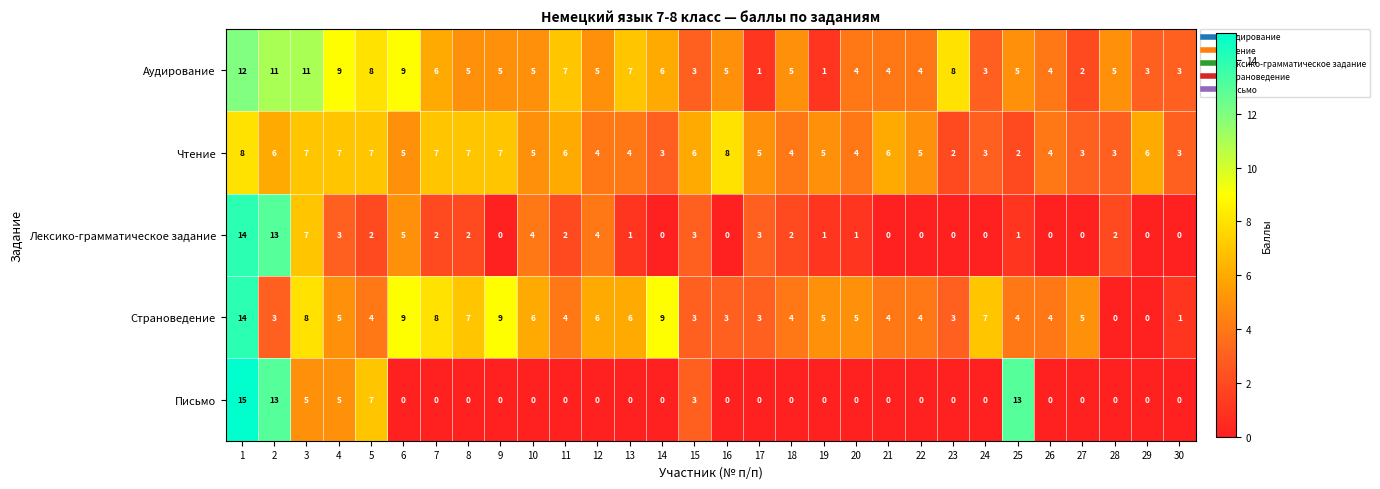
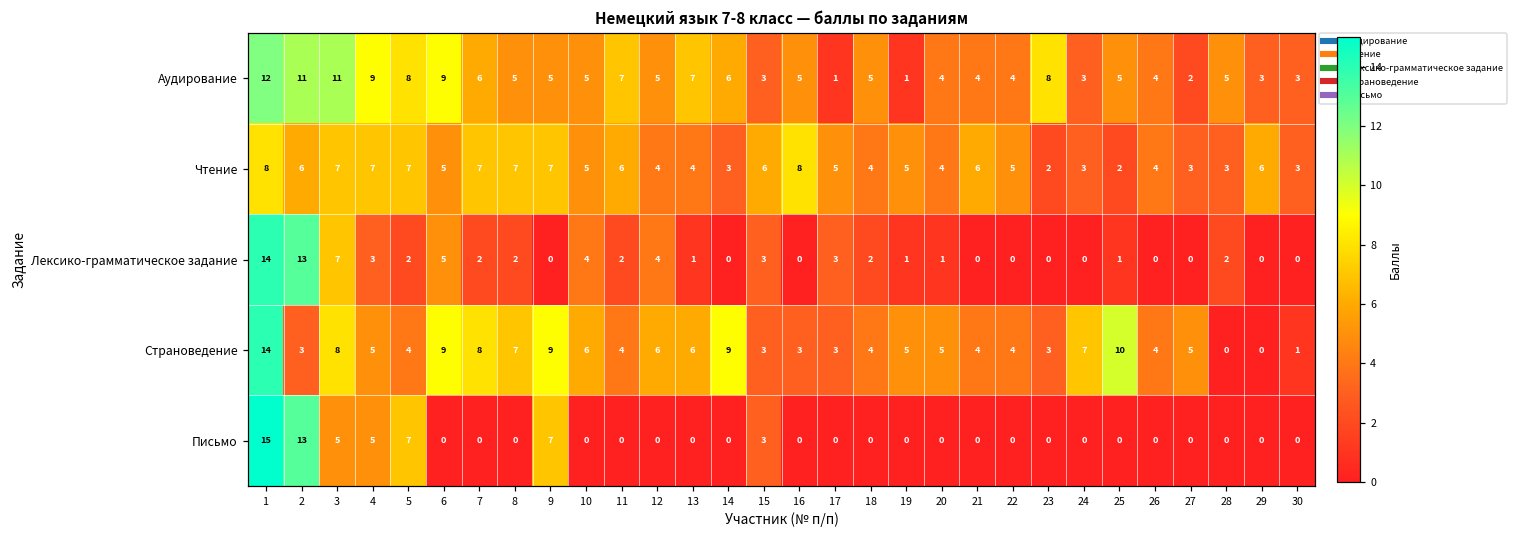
Страноведение, 25: 4 -> 10
Письмо, 9: 0 -> 7
Письмо, 25: 13 -> 0
